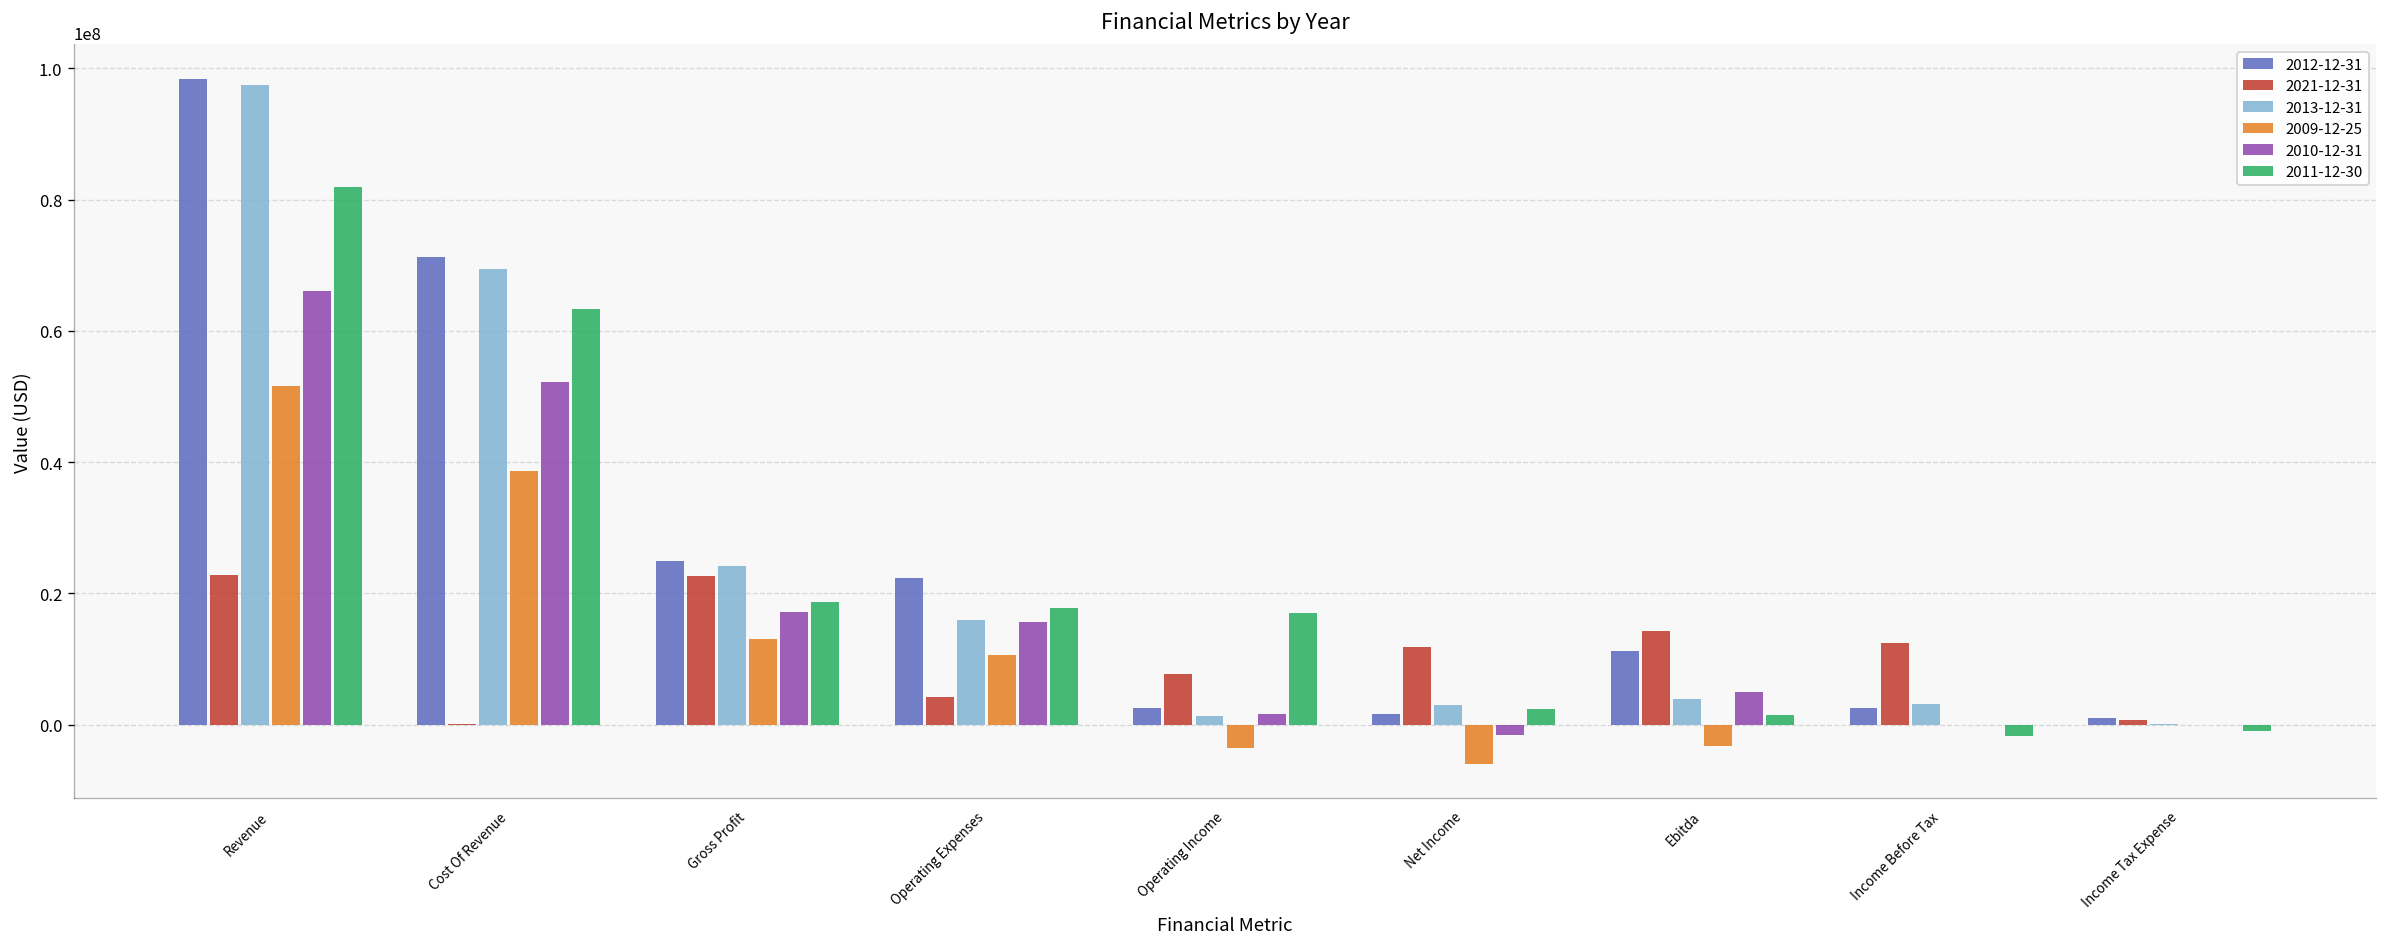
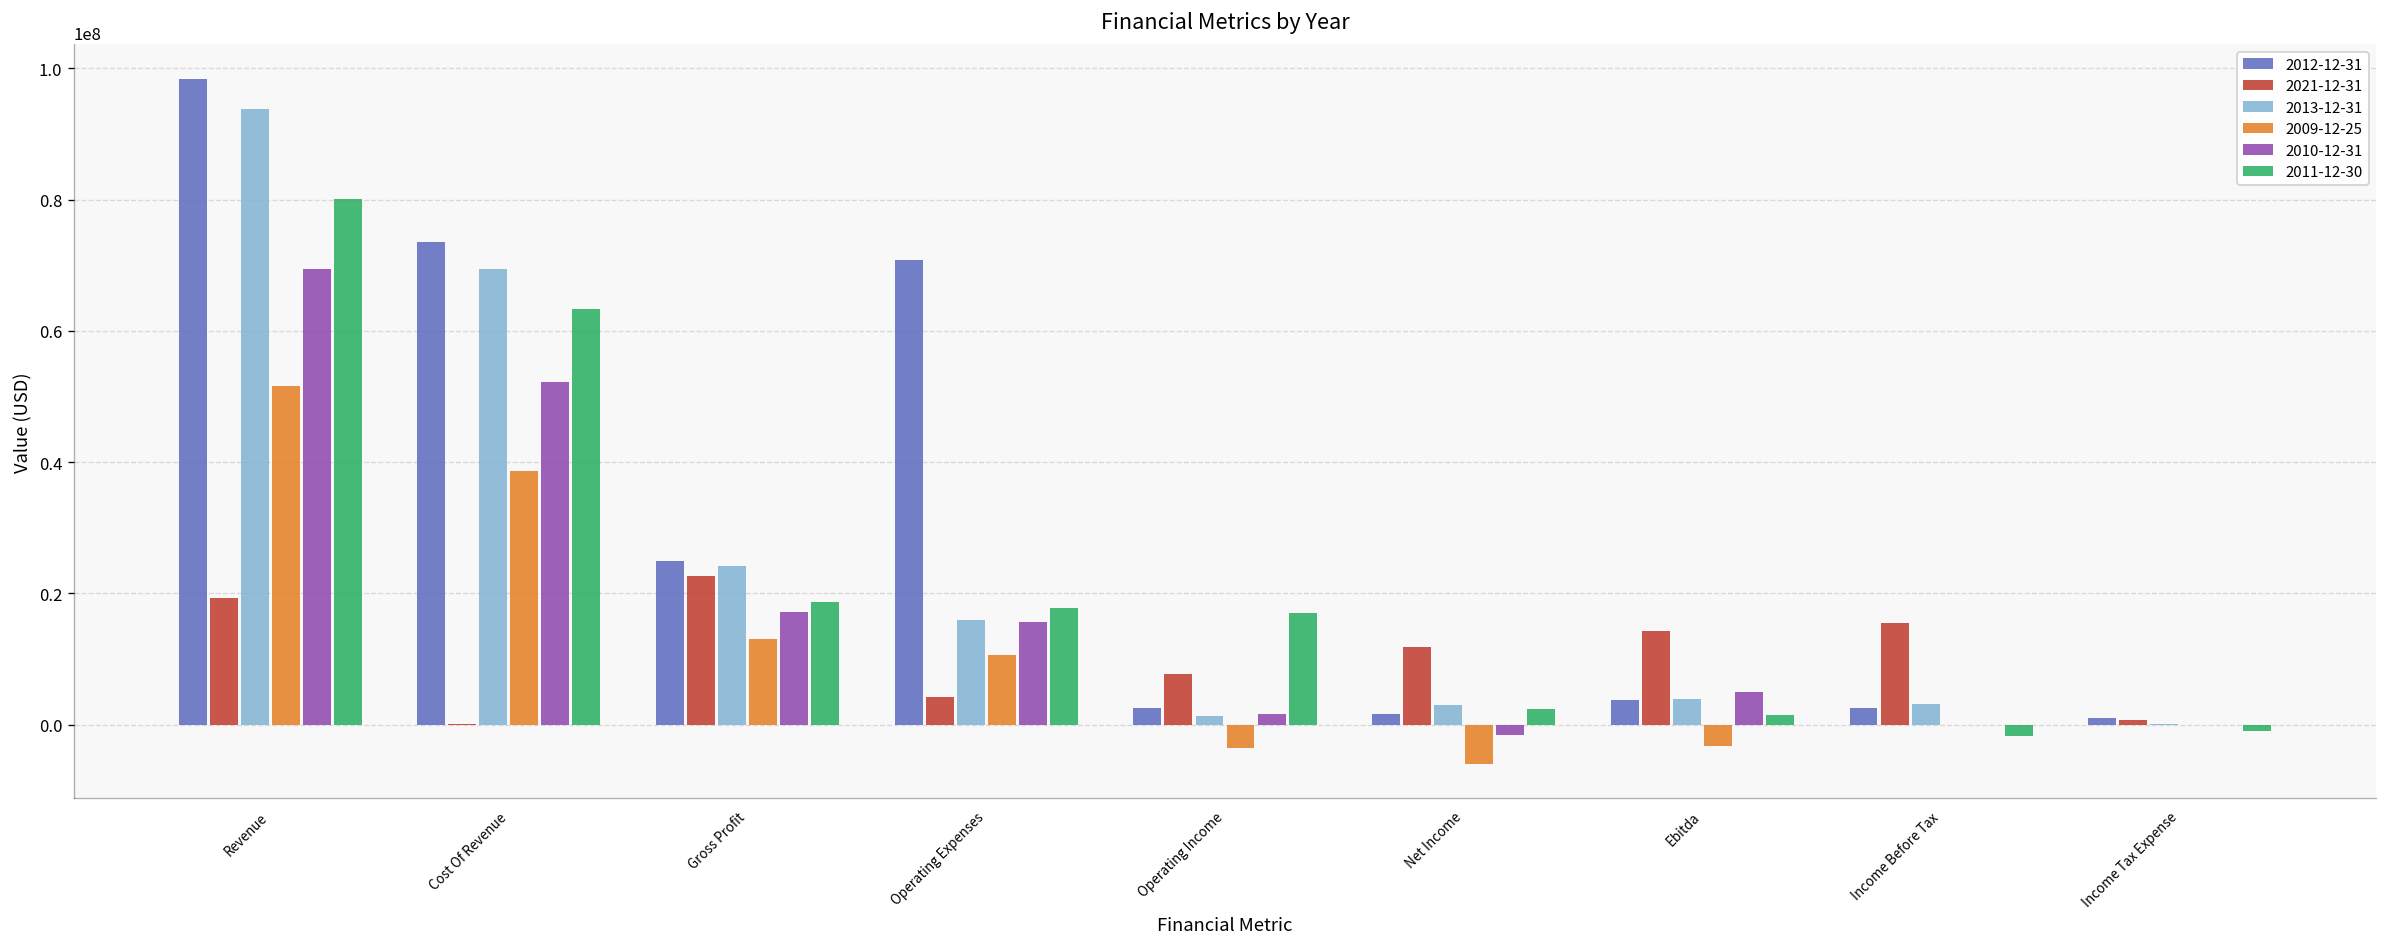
2021-12-31, Revenue: 23000000 -> 19000000
2013-12-31, Revenue: 97000000 -> 94000000
2010-12-31, Revenue: 66000000 -> 69000000
2011-12-30, Revenue: 82000000 -> 80000000
2012-12-31, Cost Of Revenue: 71000000 -> 74000000
2012-12-31, Operating Expenses: 22000000 -> 71000000
2012-12-31, Ebitda: 11000000 -> 4000000
2021-12-31, Income Before Tax: 12000000 -> 16000000
